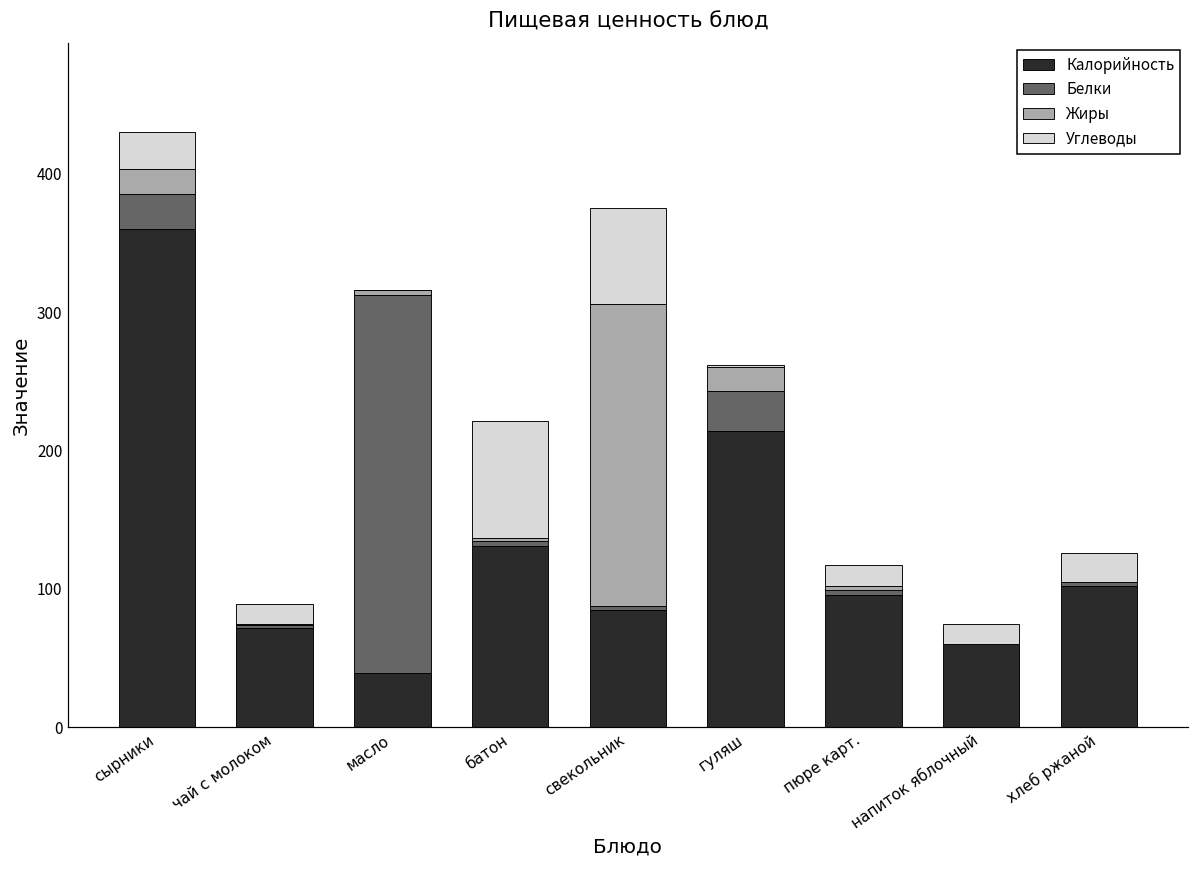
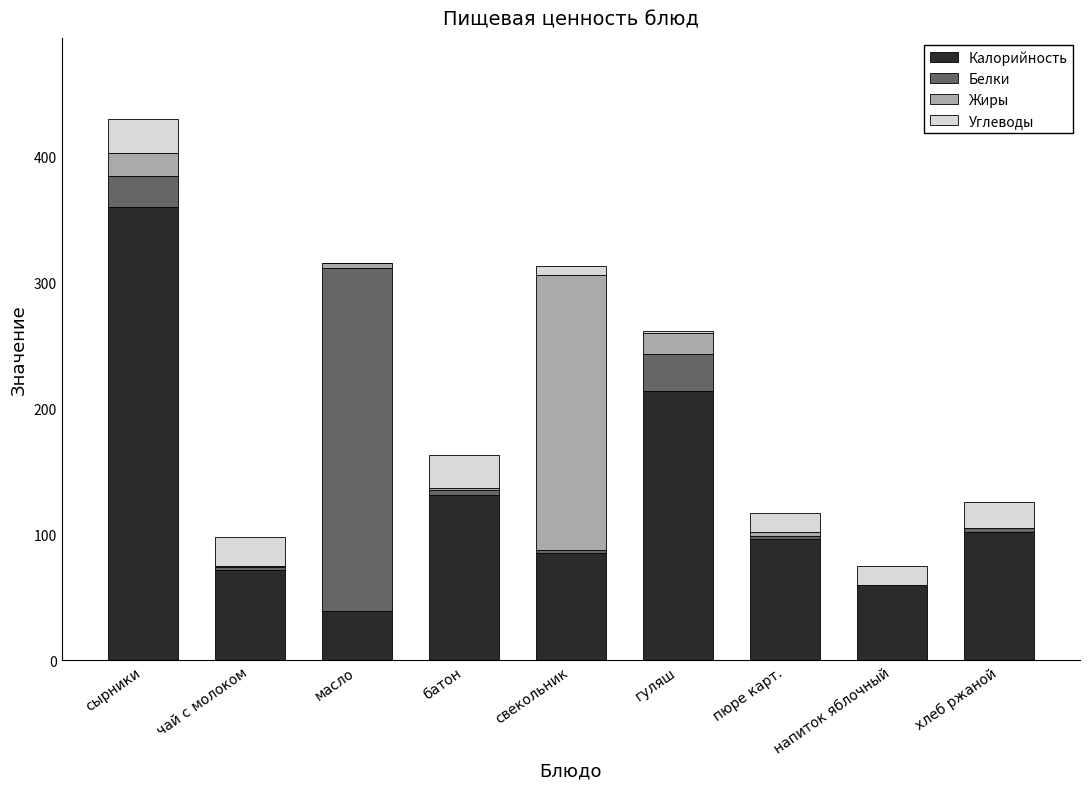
Углеводы, чай с молоком: 14 -> 23
Углеводы, батон: 84 -> 26
Углеводы, свекольник: 69 -> 7
